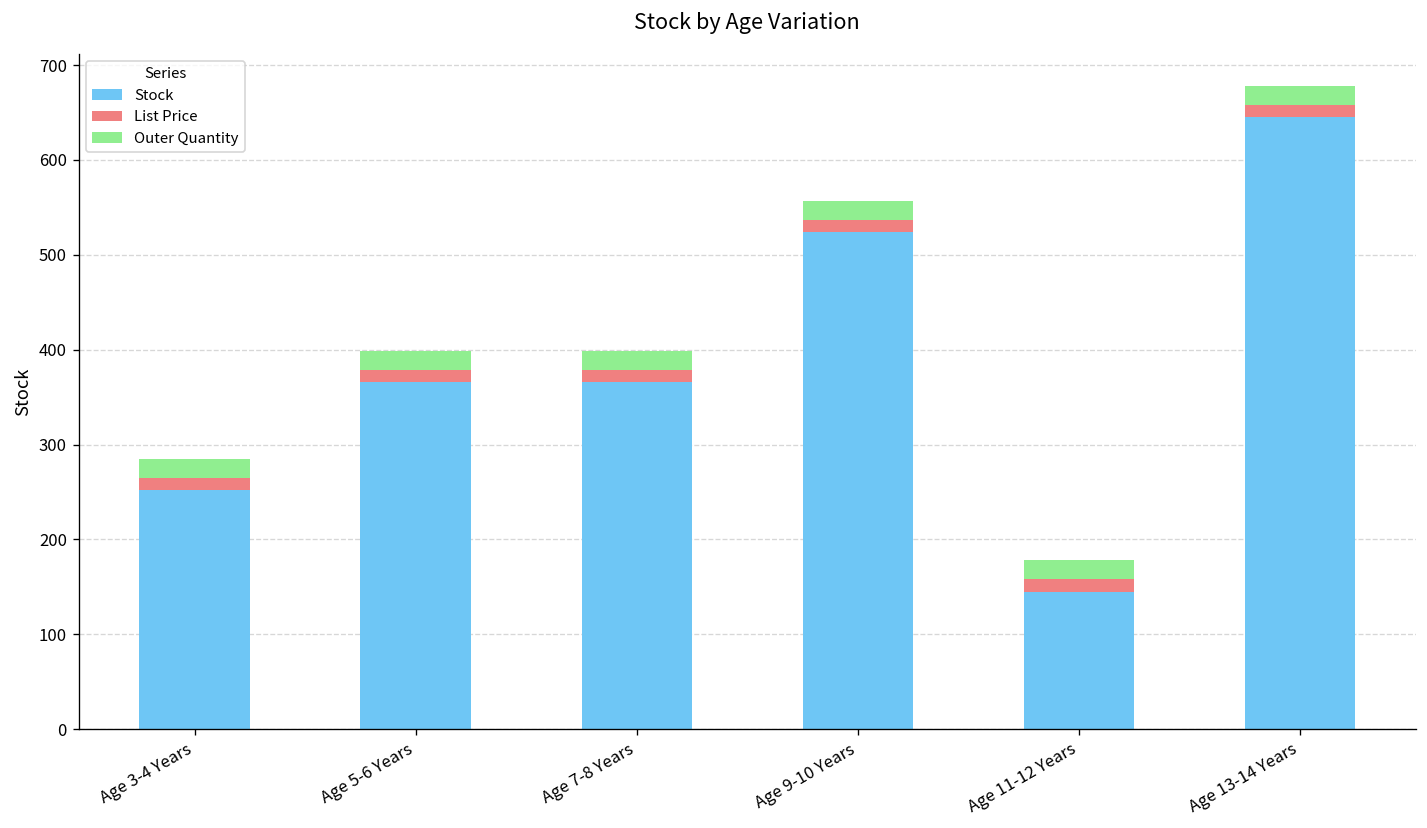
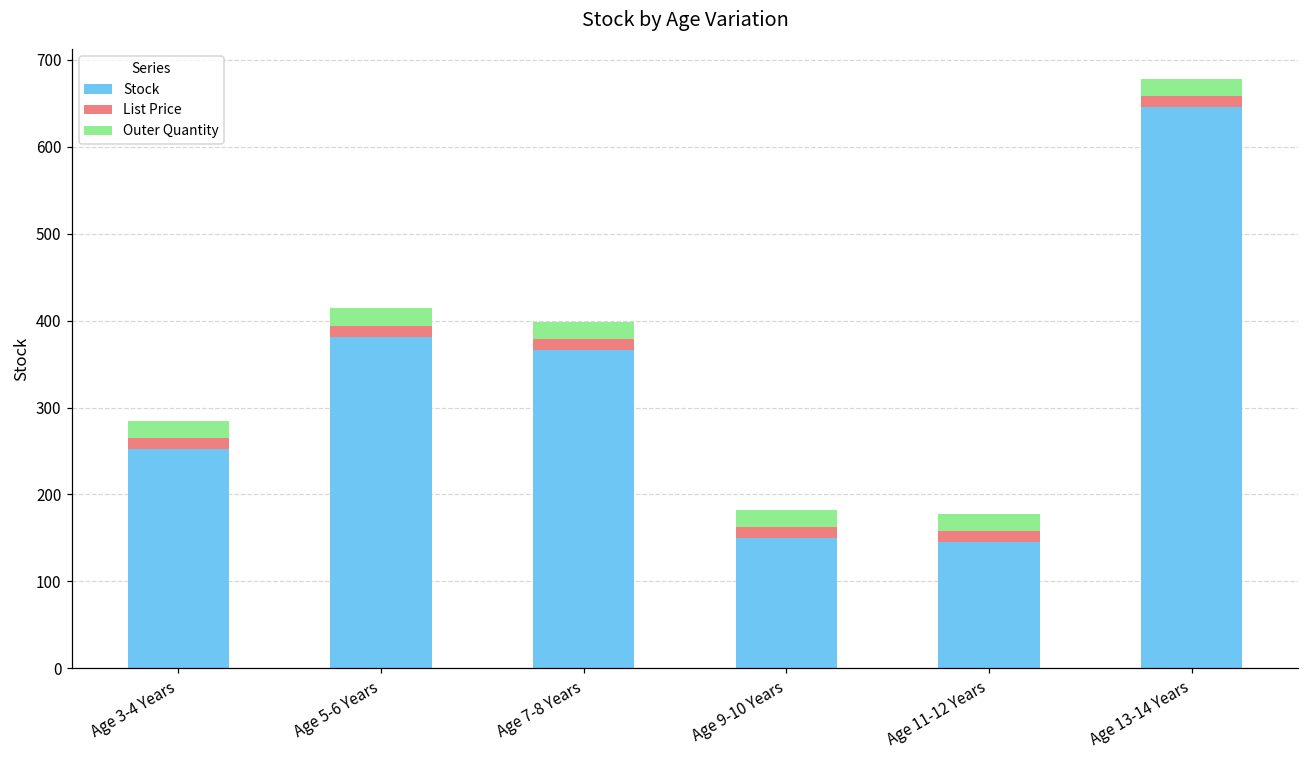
Stock, Age 5-6 Years: 370 -> 380
Stock, Age 9-10 Years: 520 -> 150
